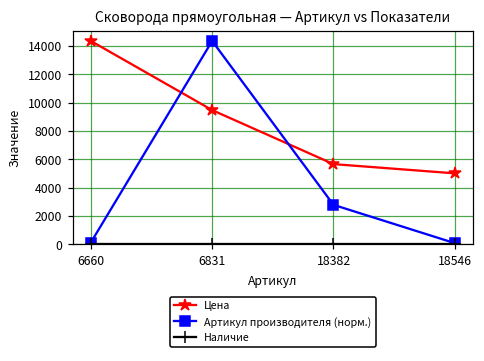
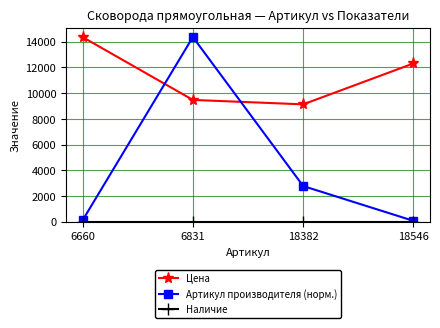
Цена, 18382: 5700 -> 9100
Цена, 18546: 5000 -> 12300
